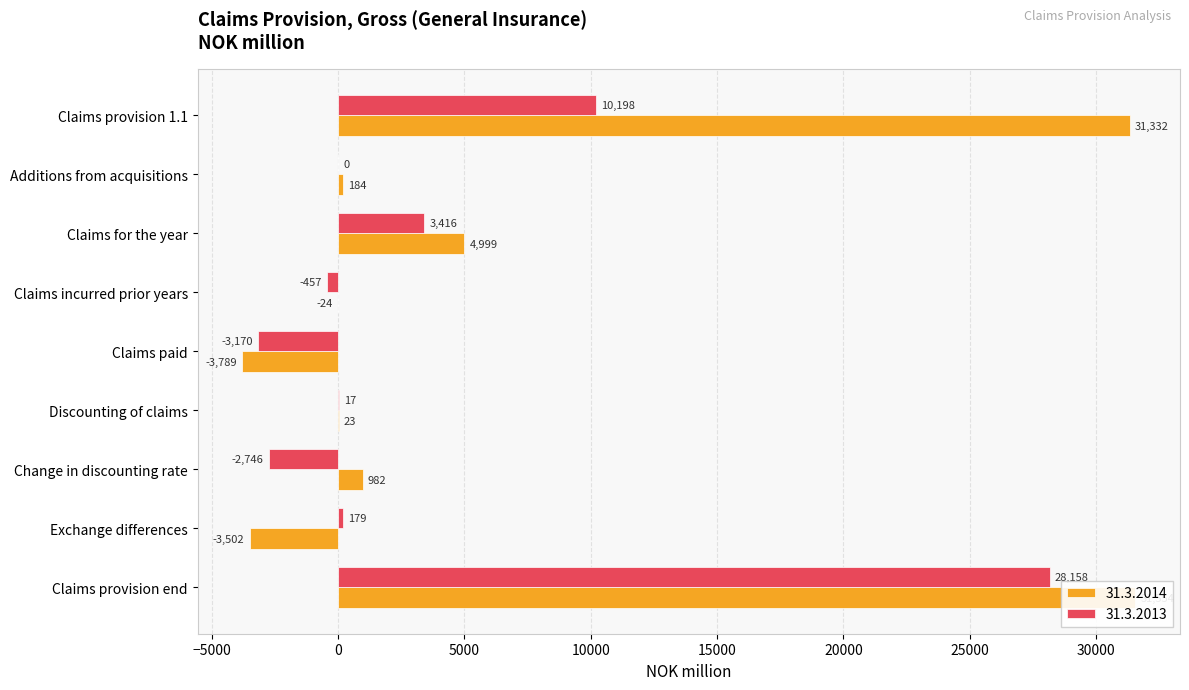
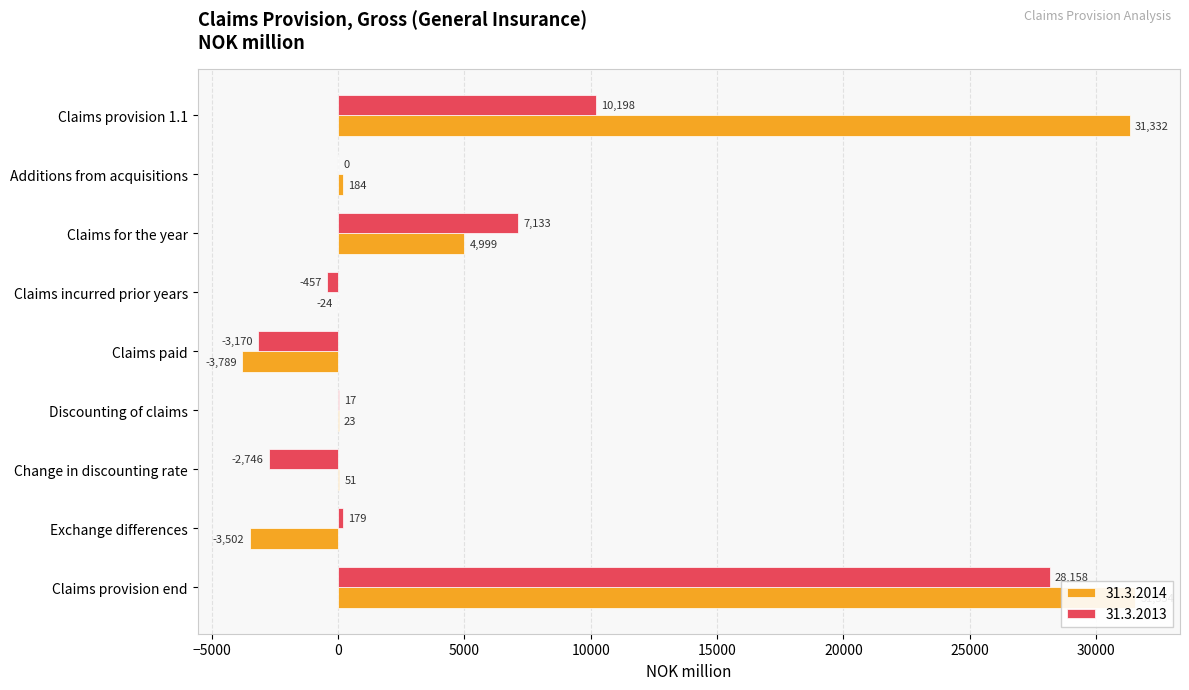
31.3.2013, Claims for the year: 3,416 -> 7,133
31.3.2014, Change in discounting rate: 982 -> 51
